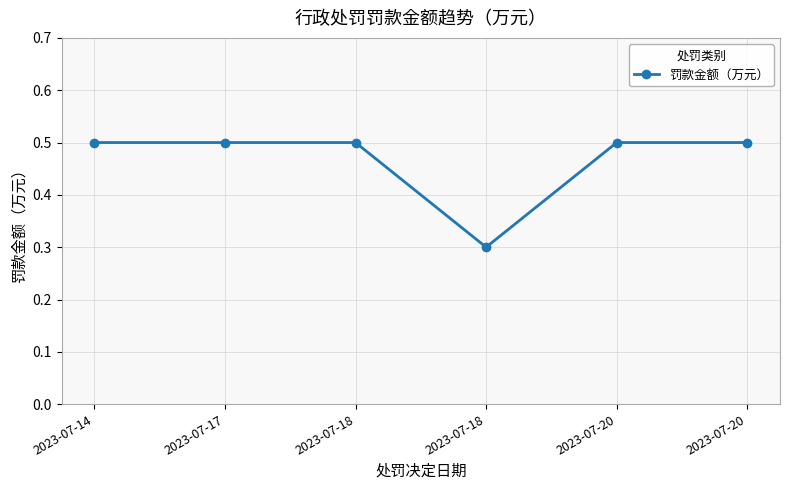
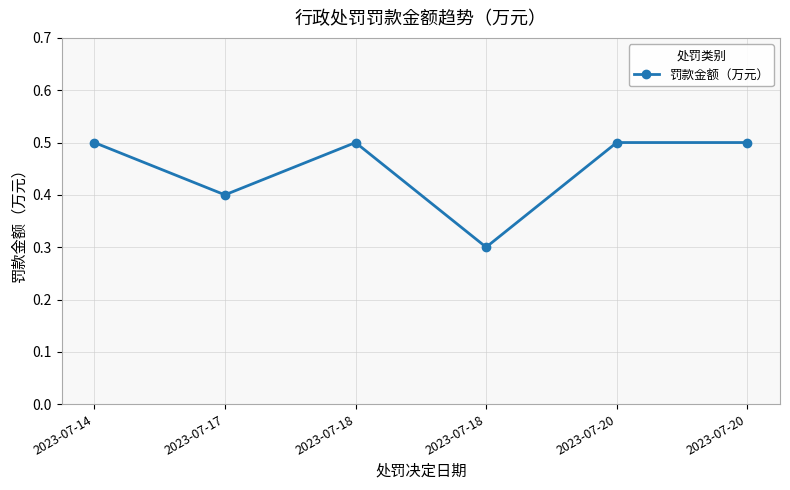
2023-07-17: 0.5 -> 0.4
